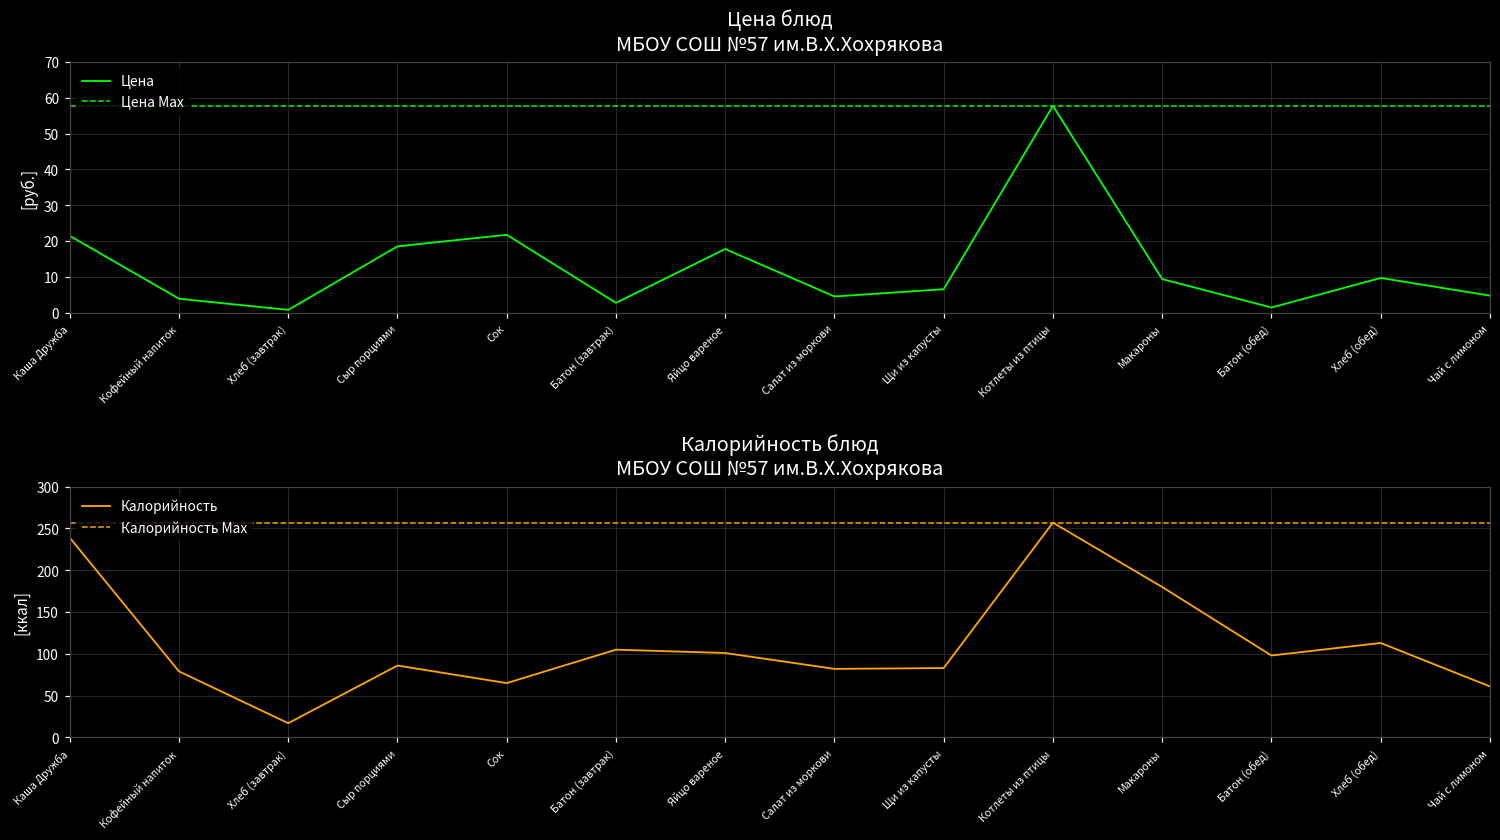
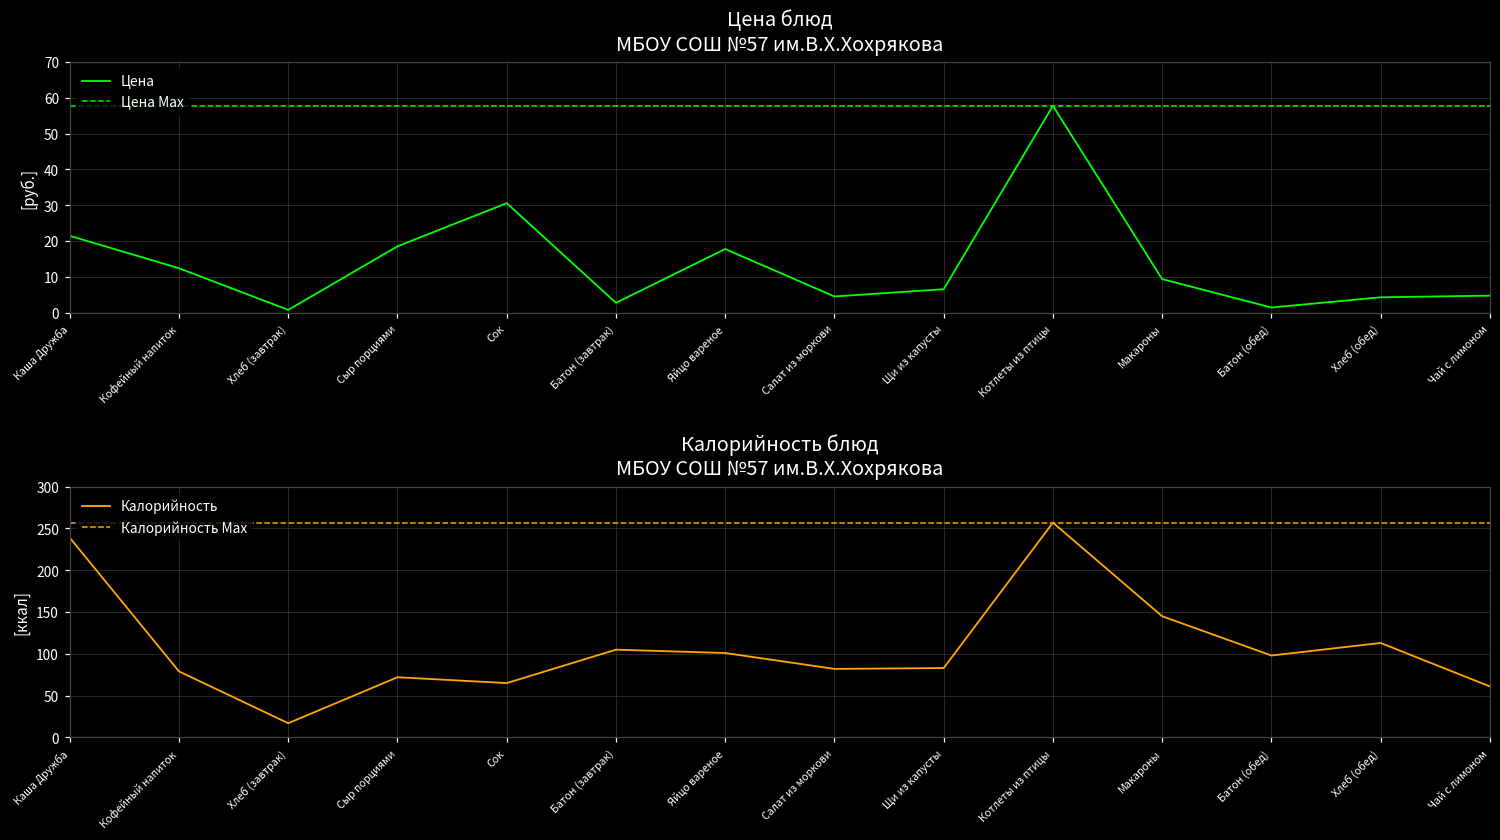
Цена блюд МБОУ СОШ №57 им.В.Х.Хохрякова, Кофейный напиток: 4 -> 12
Цена блюд МБОУ СОШ №57 им.В.Х.Хохрякова, Сок: 22 -> 31
Цена блюд МБОУ СОШ №57 им.В.Х.Хохрякова, Хлеб (обед): 10 -> 4
Калорийность блюд МБОУ СОШ №57 им.В.Х.Хохрякова, Сыр порциями: 90 -> 70
Калорийность блюд МБОУ СОШ №57 им.В.Х.Хохрякова, Макароны: 180 -> 150
